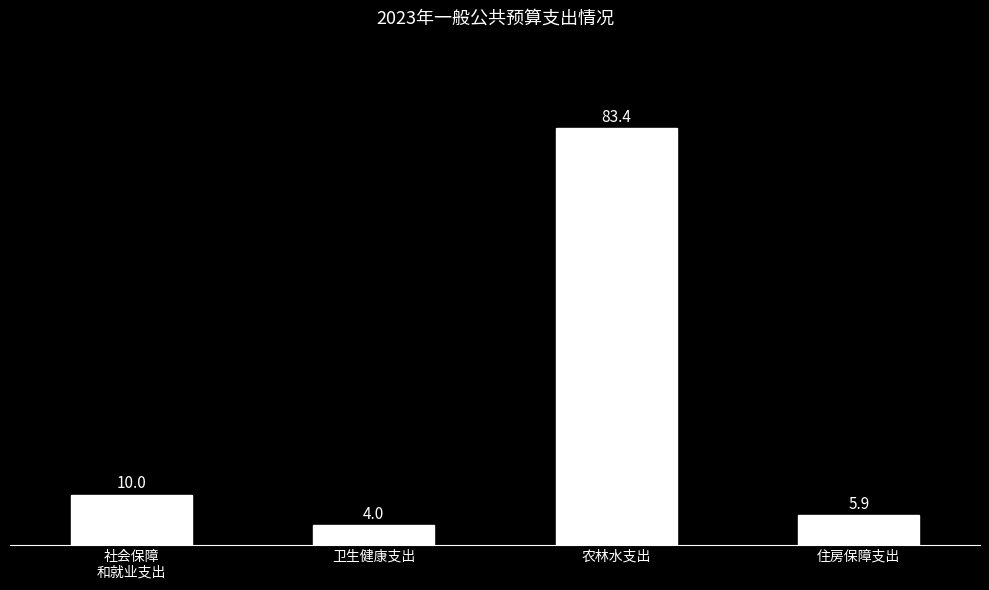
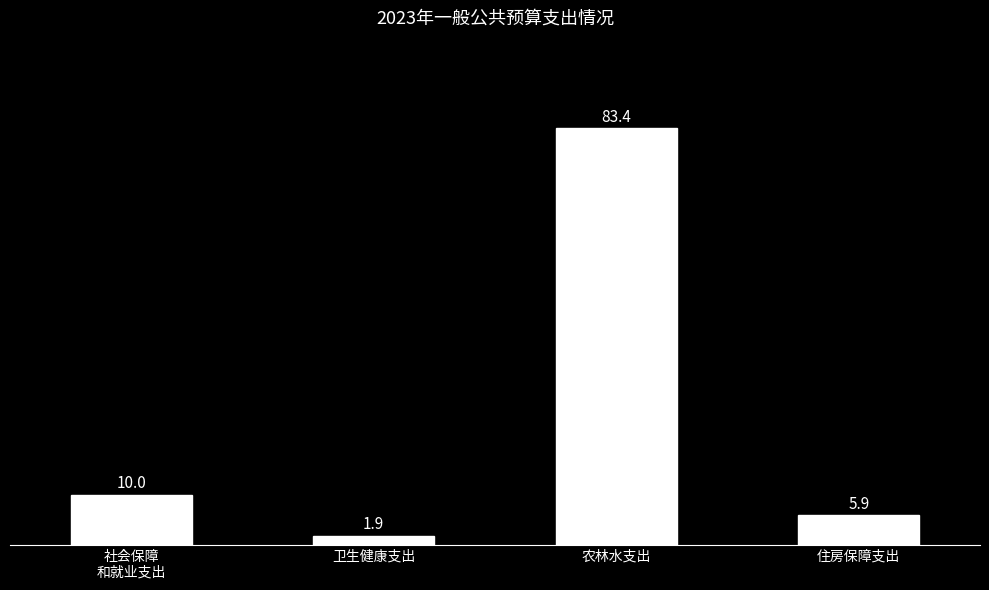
卫生健康支出: 4.0 -> 1.9
